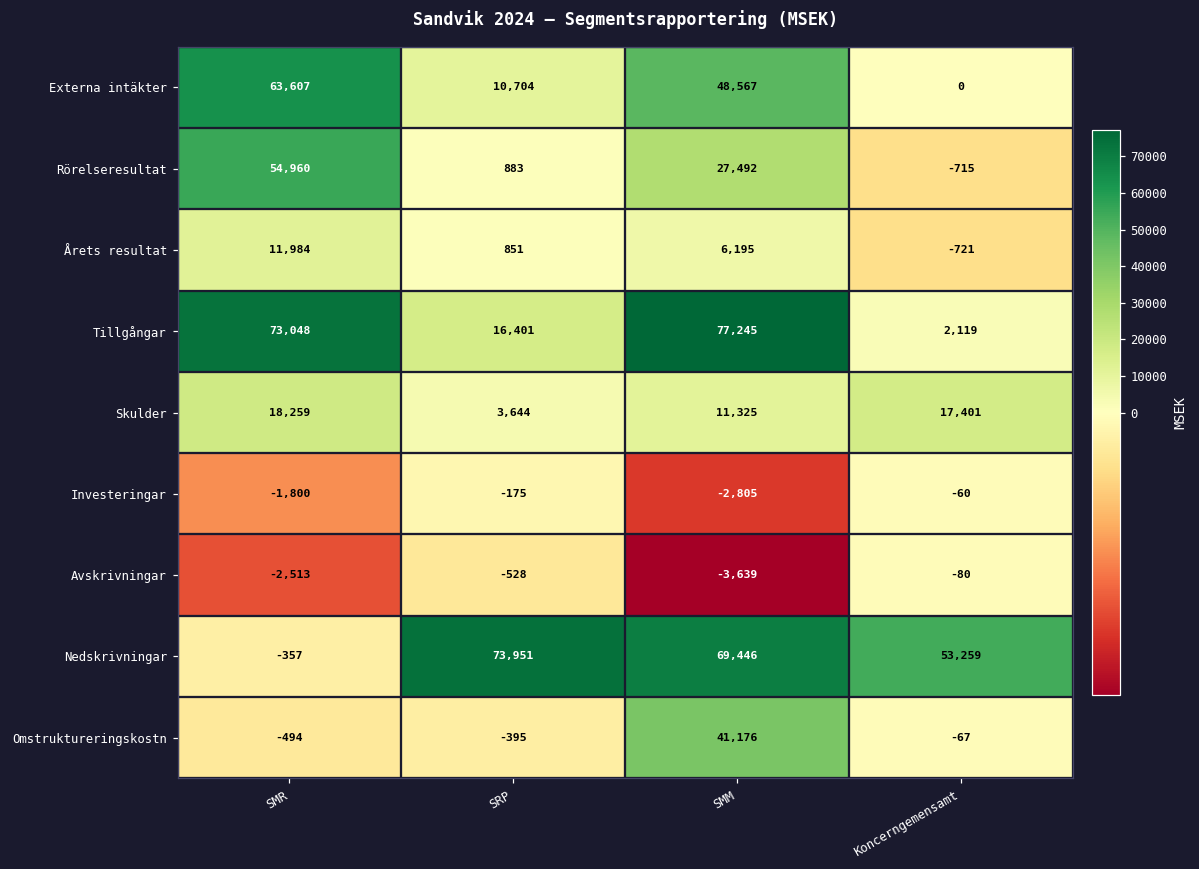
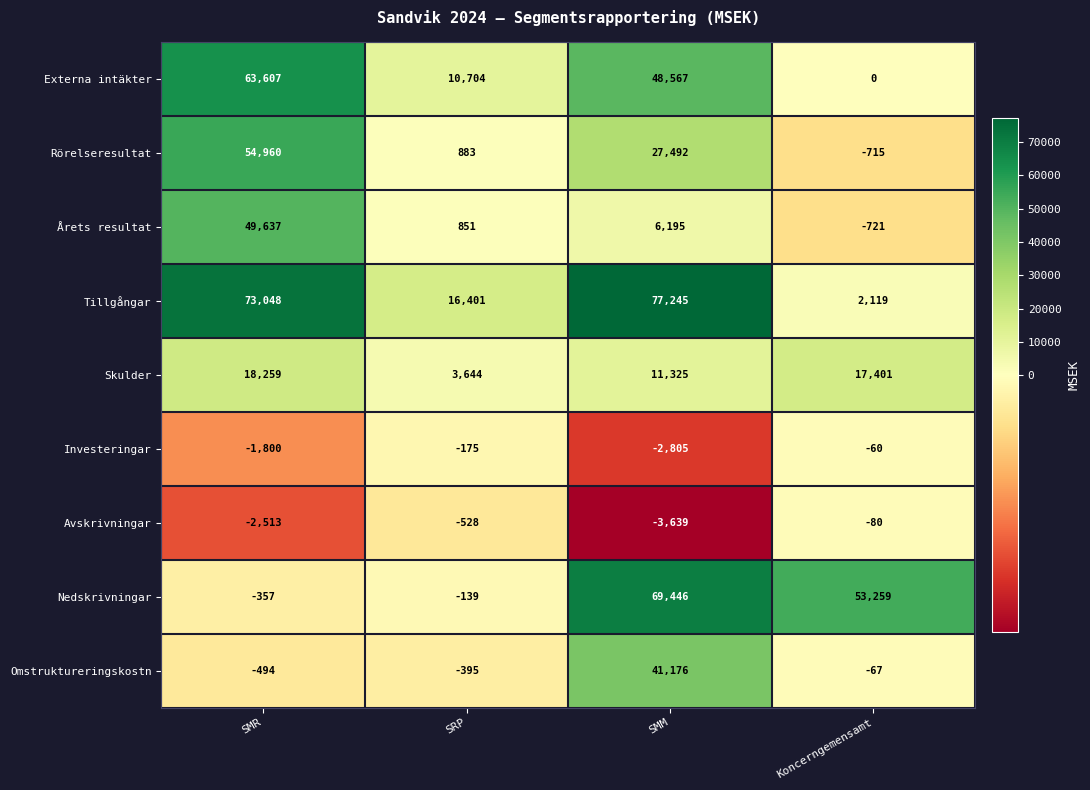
Årets resultat, SMR: 11,984 -> 49,637
Nedskrivningar, SRP: 73,951 -> -139
